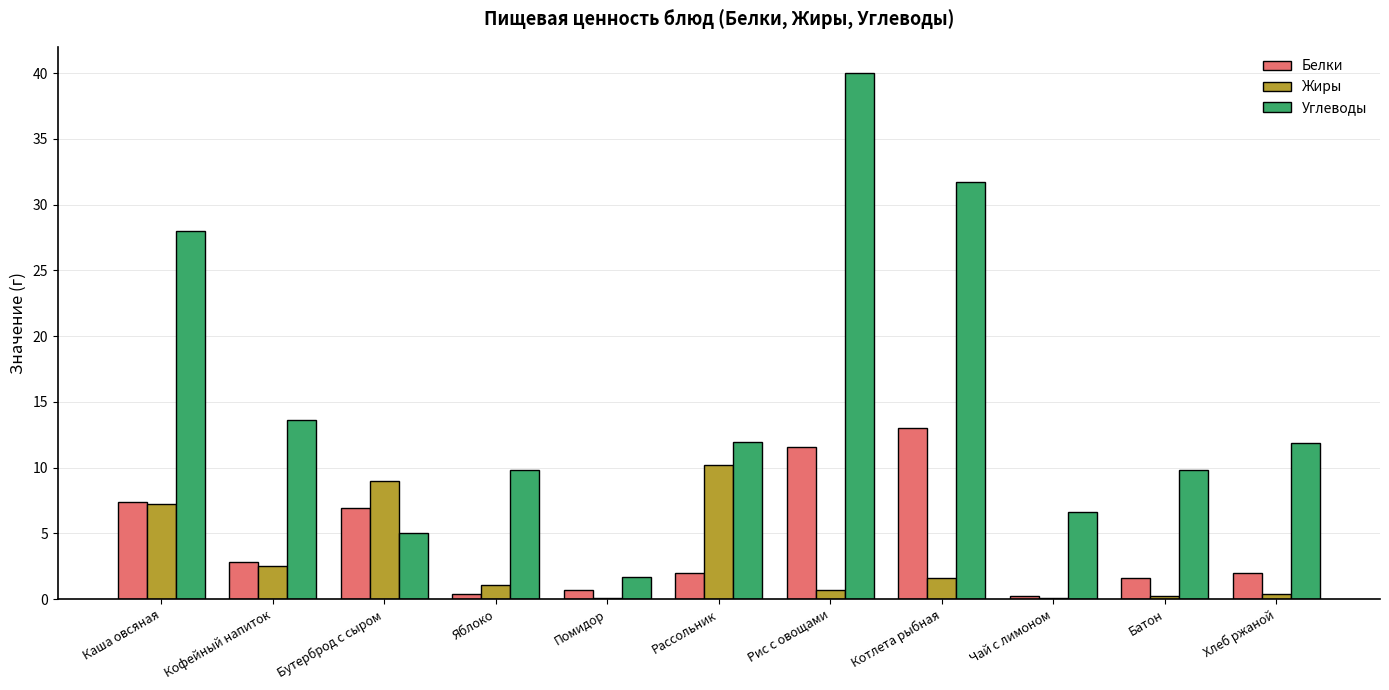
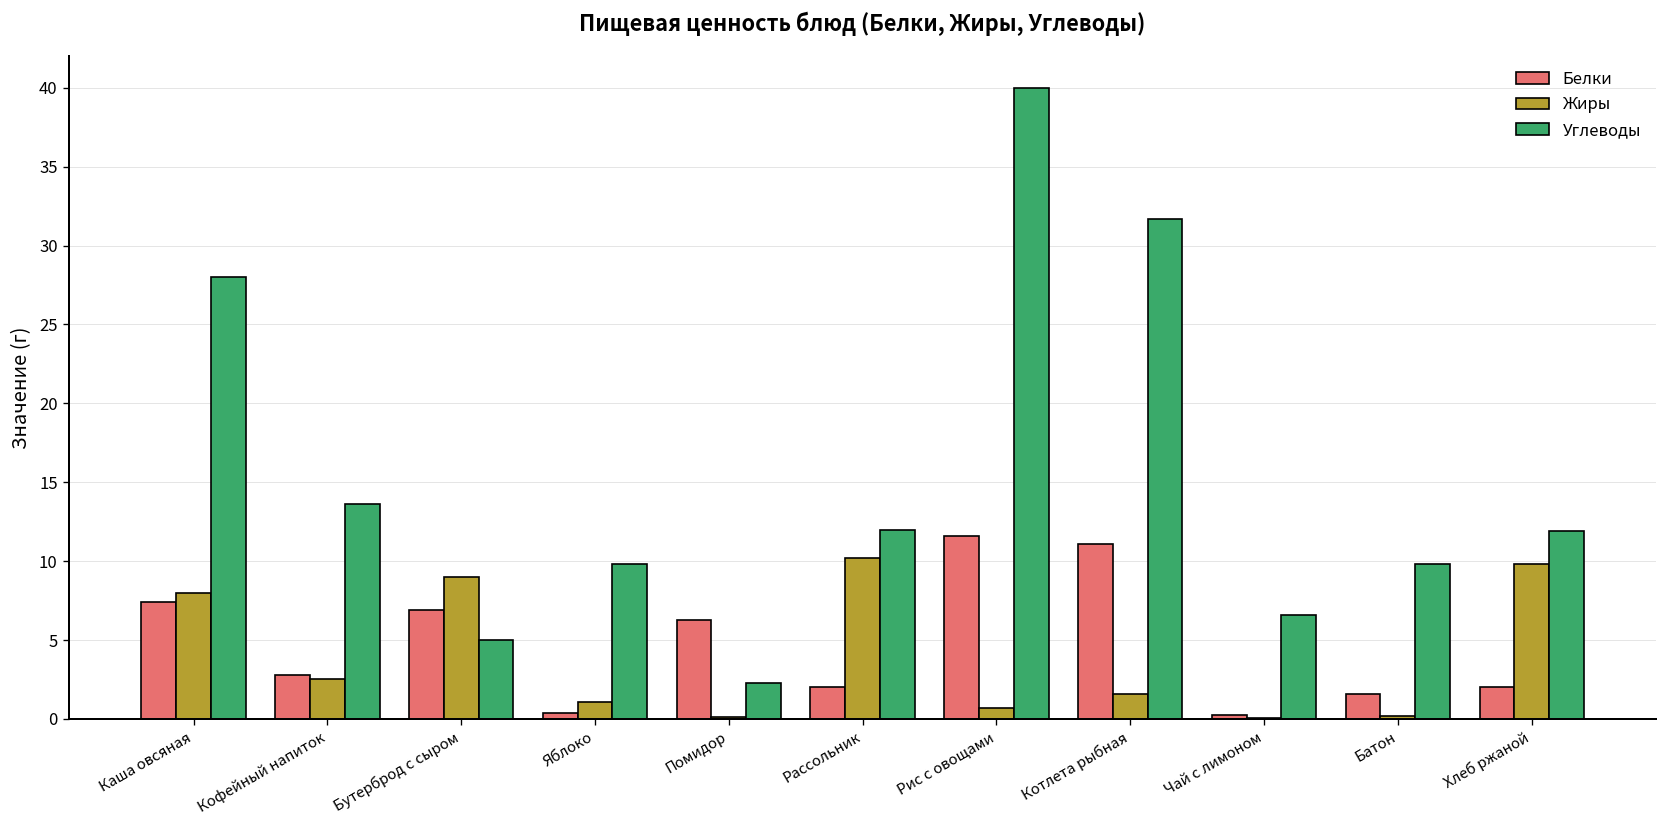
Жиры, Каша овсяная: 7.2 -> 8.0
Белки, Помидор: 0.7 -> 6.3
Углеводы, Помидор: 1.7 -> 2.3
Белки, Котлета рыбная: 13.0 -> 11.1
Жиры, Хлеб ржаной: 0.4 -> 9.8
